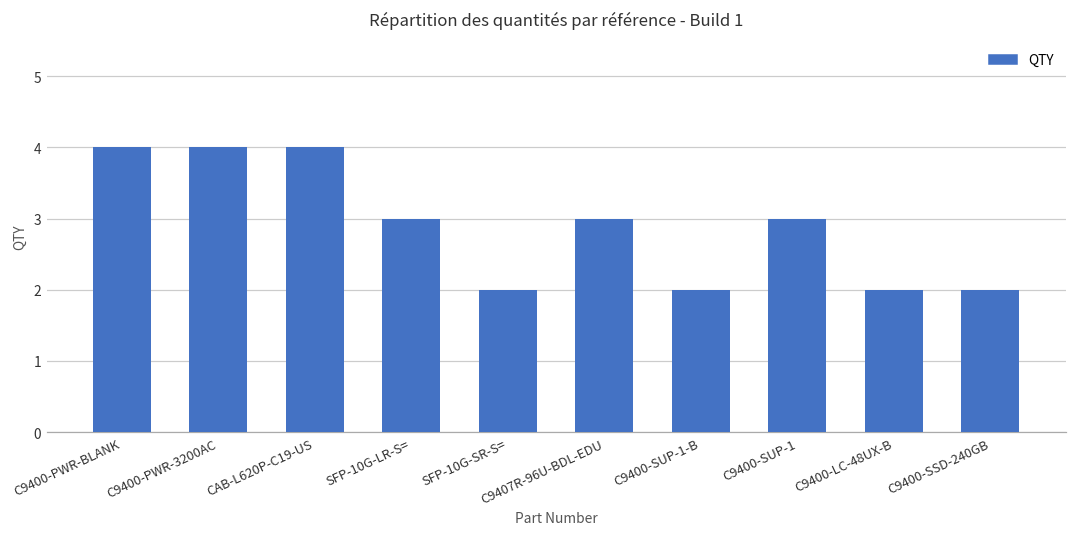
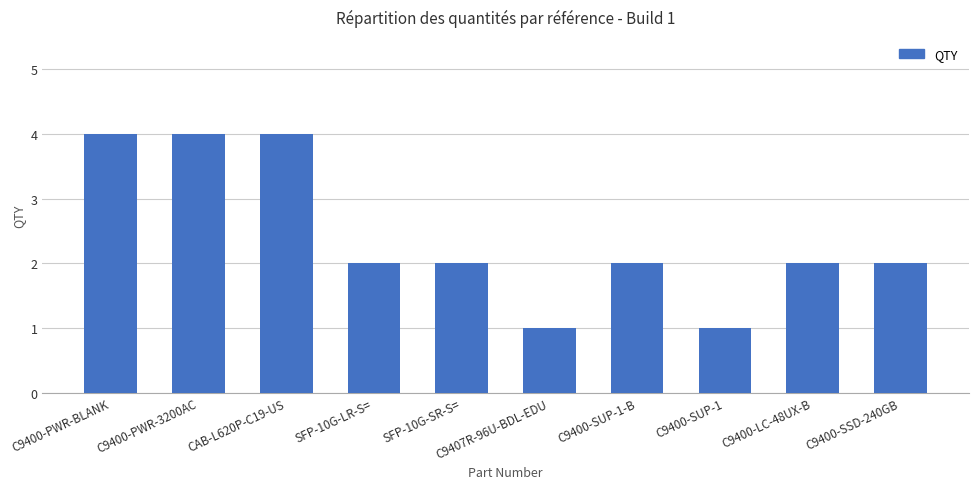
SFP-10G-LR-S=: 3 -> 2
C9407R-96U-BDL-EDU: 3 -> 1
C9400-SUP-1: 3 -> 1
